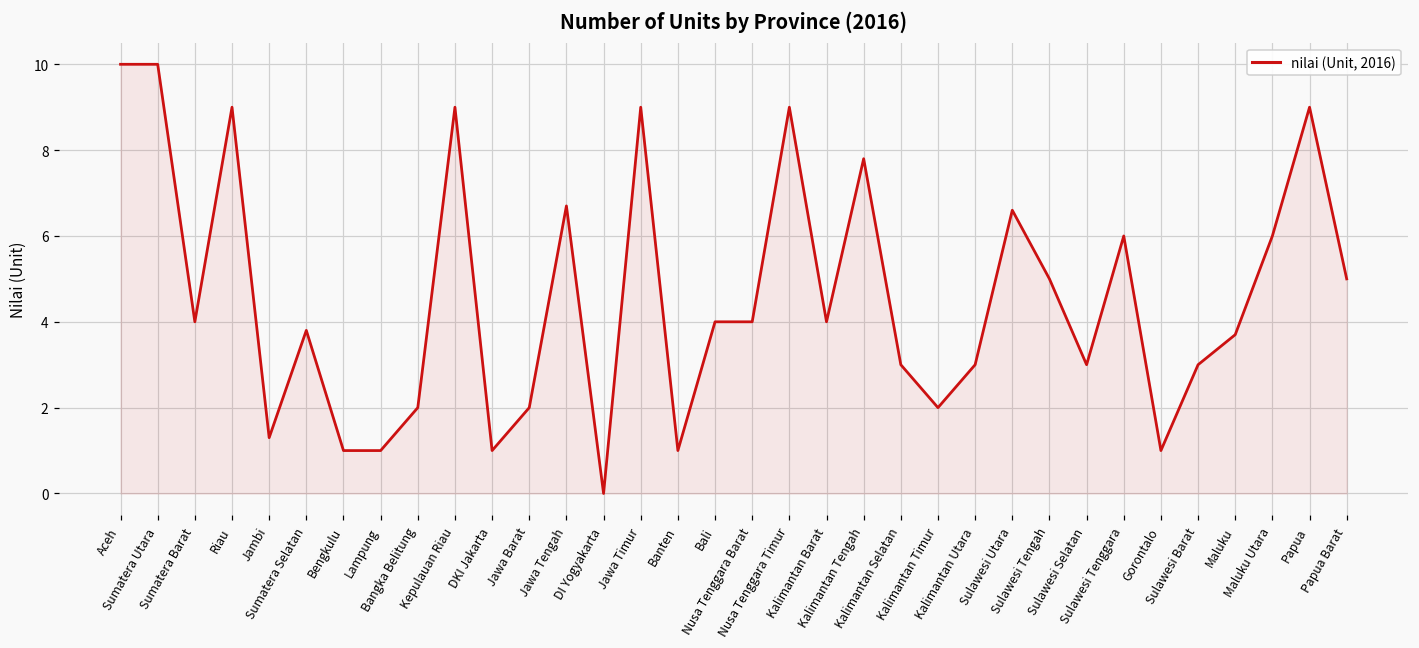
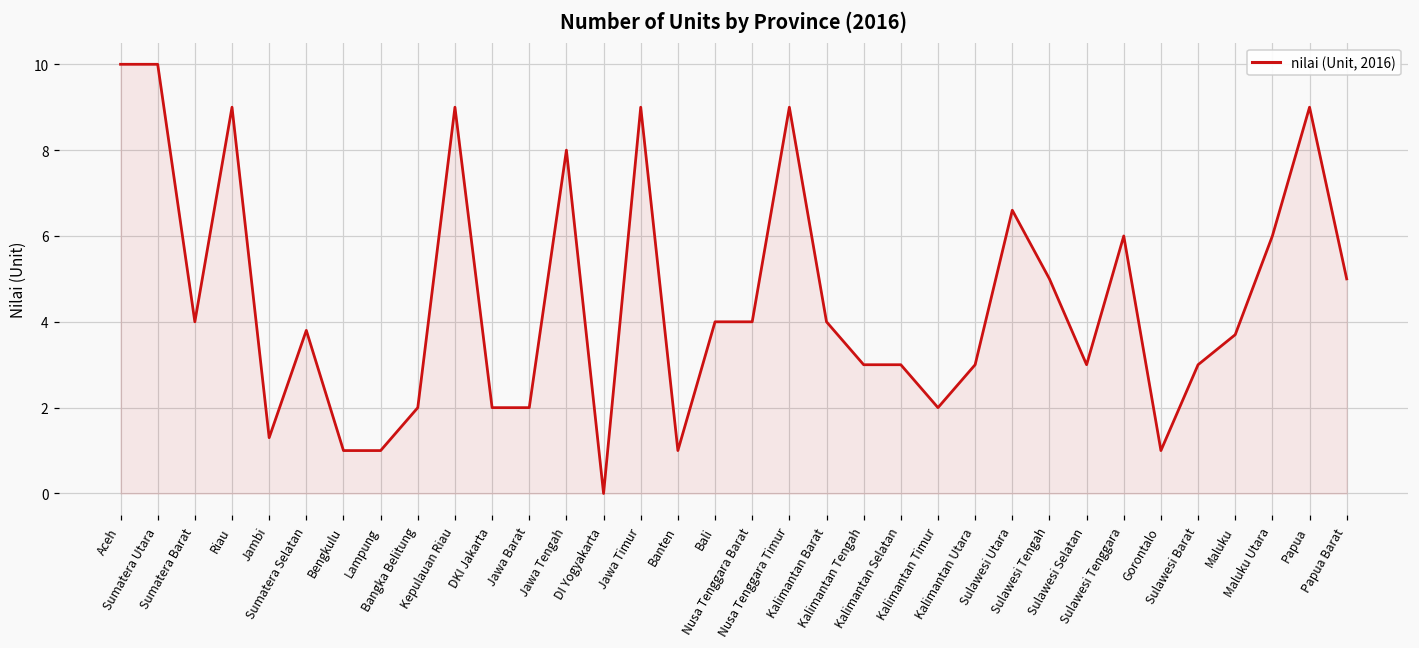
DKI Jakarta: 1 -> 2
Jawa Tengah: 6.7 -> 8.0
Kalimantan Tengah: 7.8 -> 3.0
